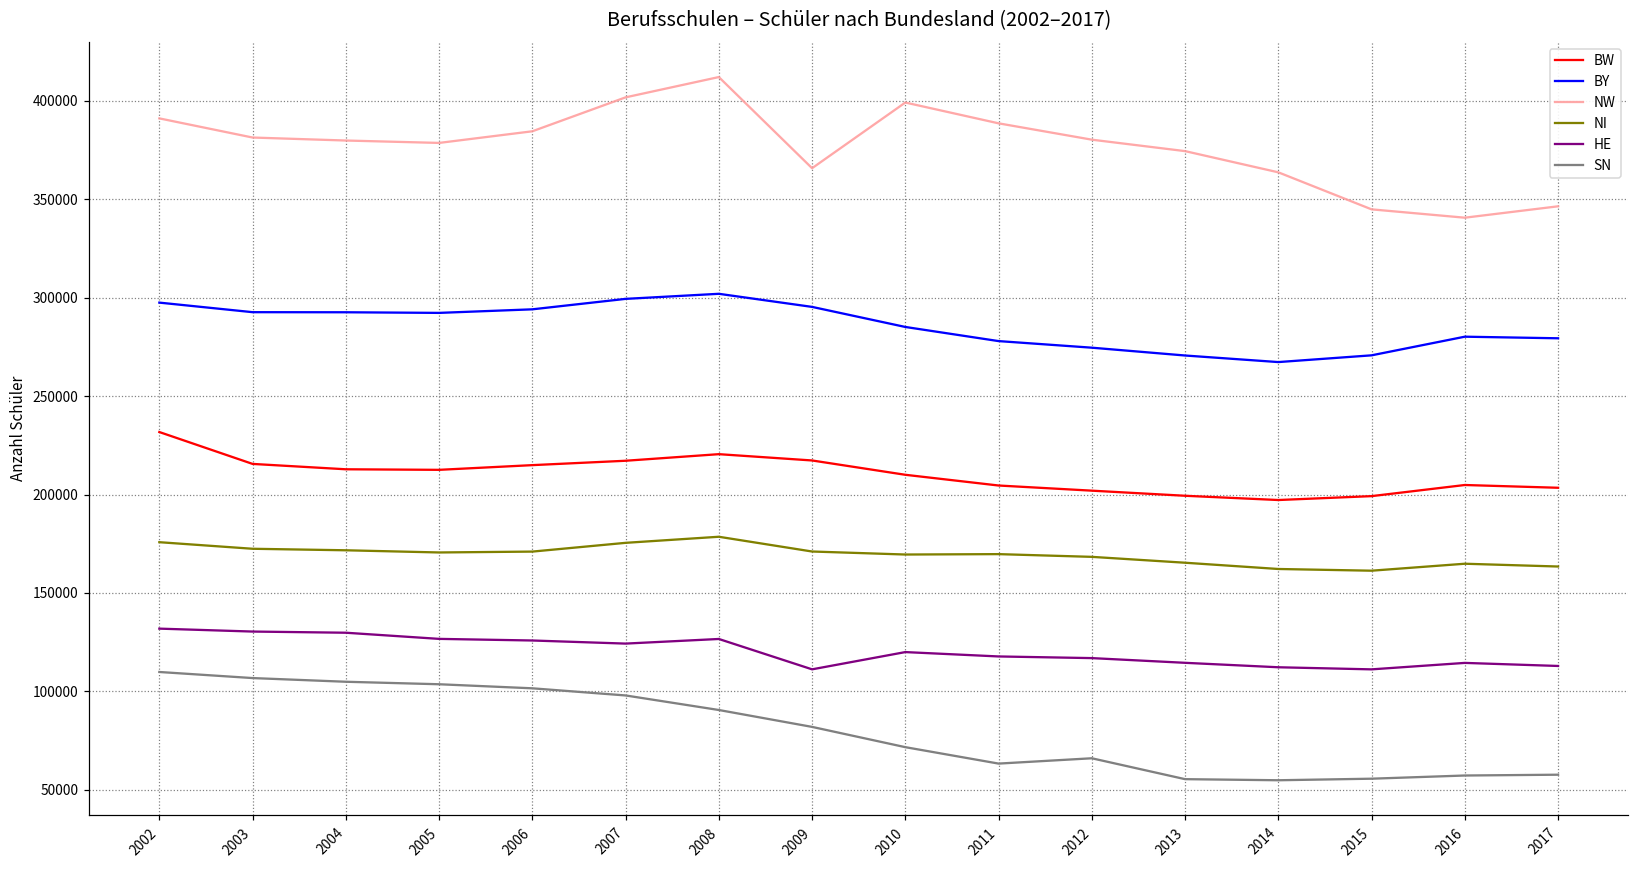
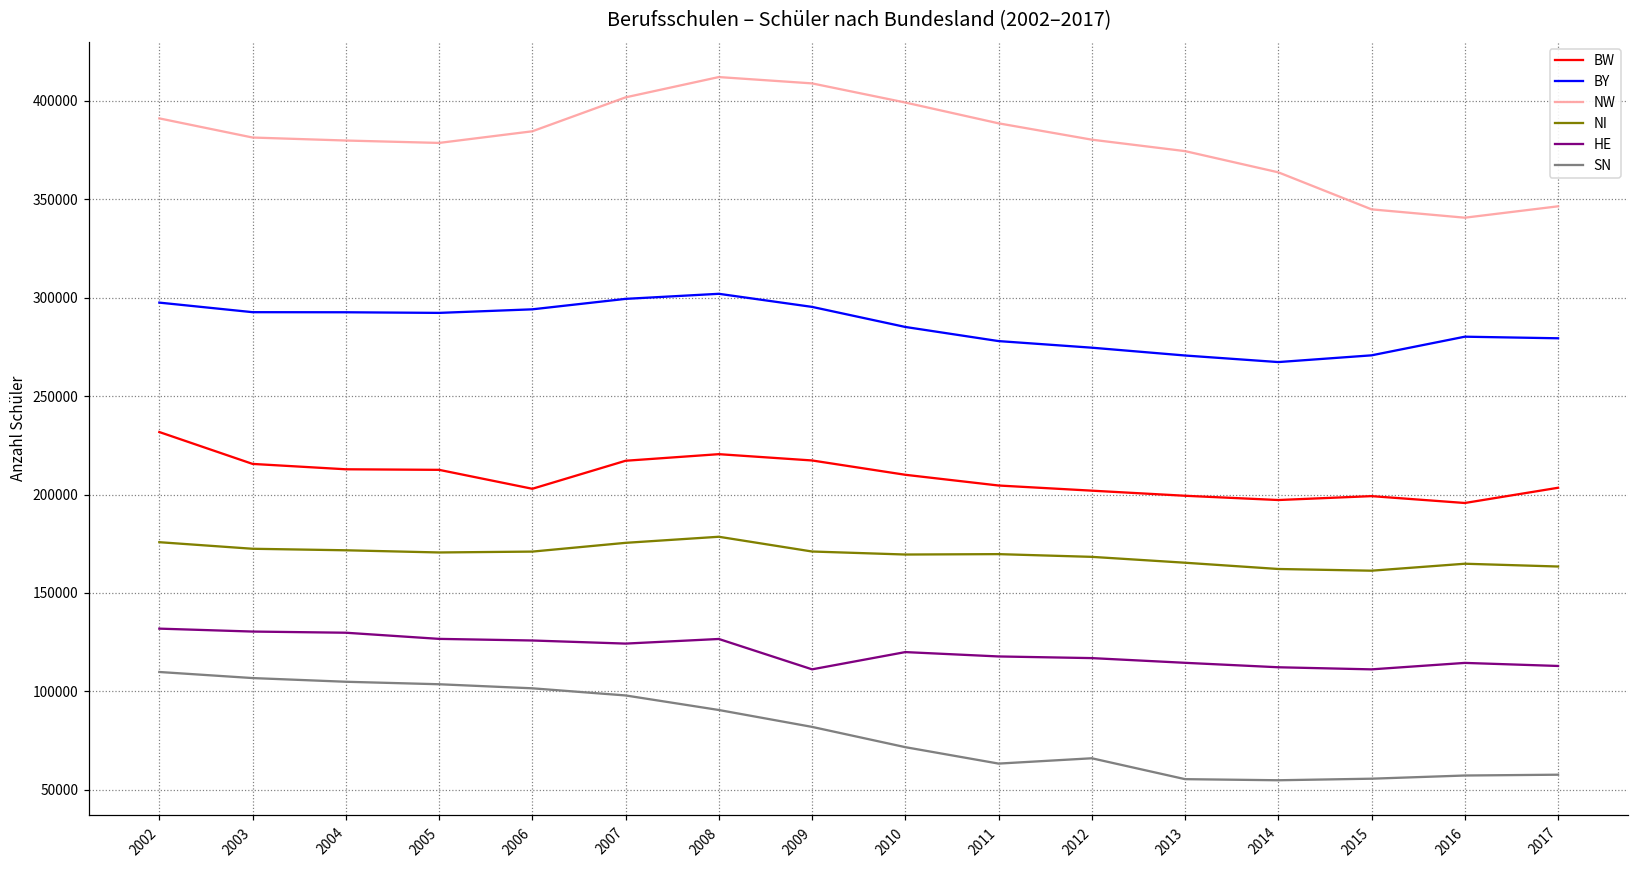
BW, 2006: 215000 -> 203000
NW, 2009: 366000 -> 409000
BW, 2016: 205000 -> 196000
